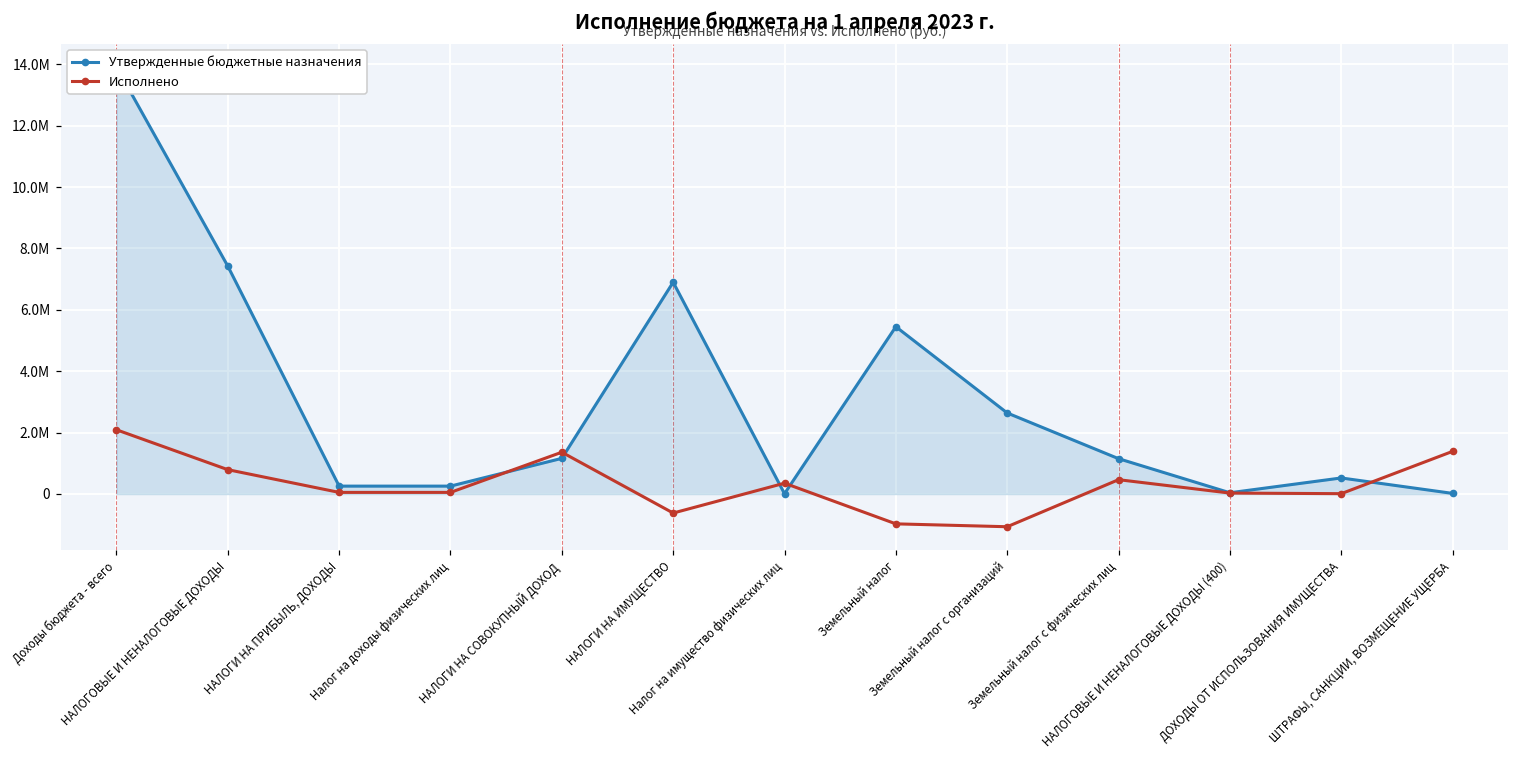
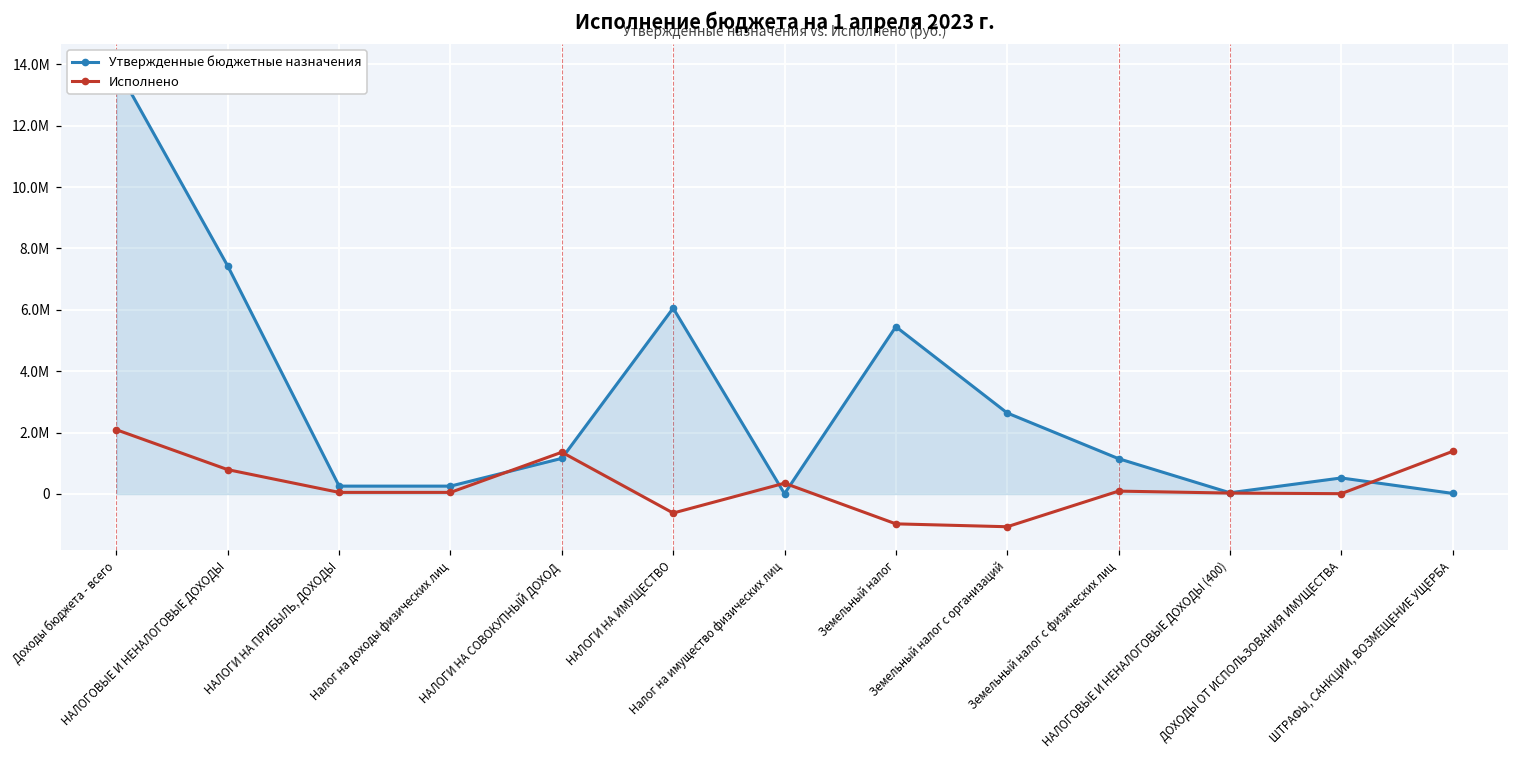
Утвержденные бюджетные назначения, НАЛОГИ НА ИМУЩЕСТВО: 6900000 -> 6100000
Исполнено, Земельный налог с физических лиц: 500000 -> 100000
